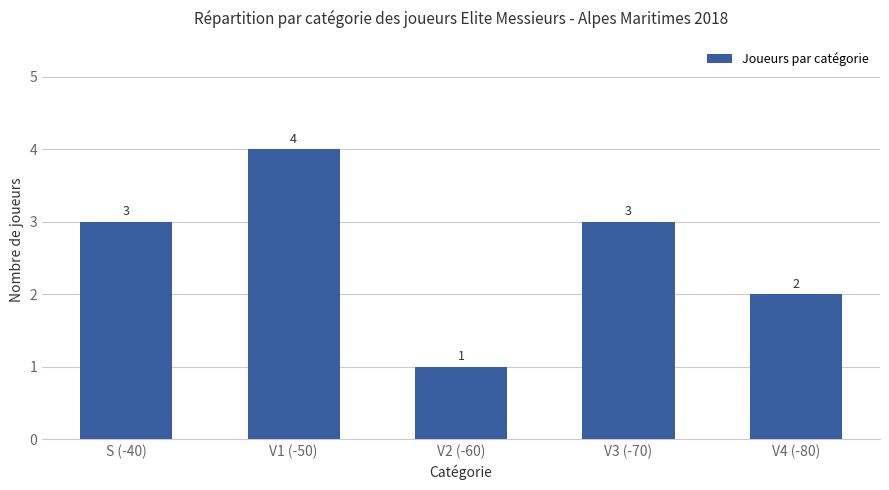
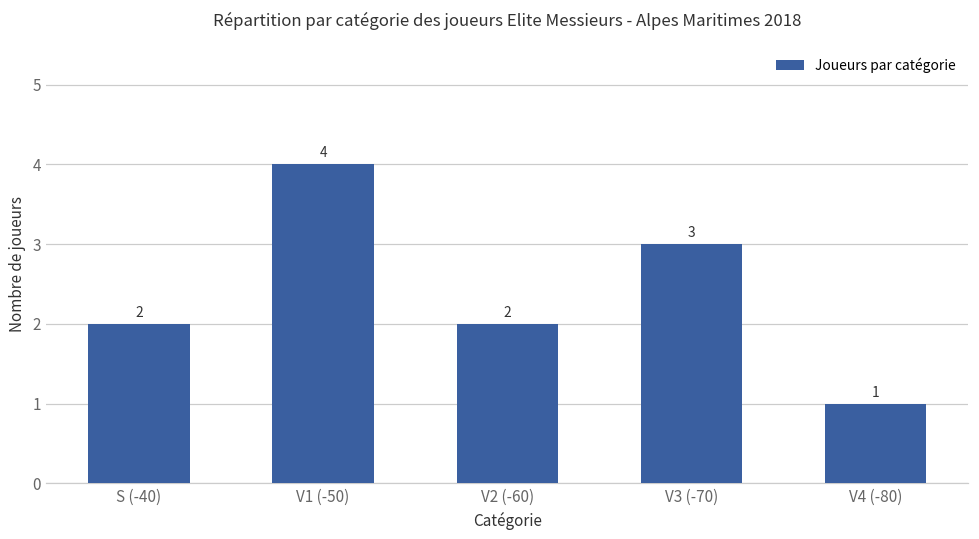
S (-40): 3 -> 2
V2 (-60): 1 -> 2
V4 (-80): 2 -> 1
